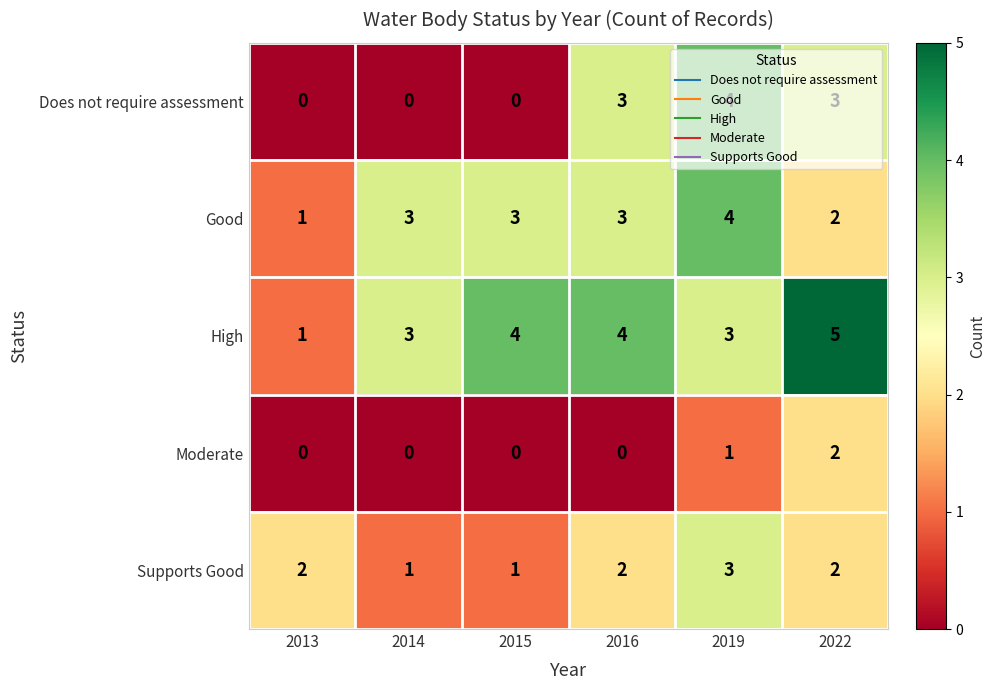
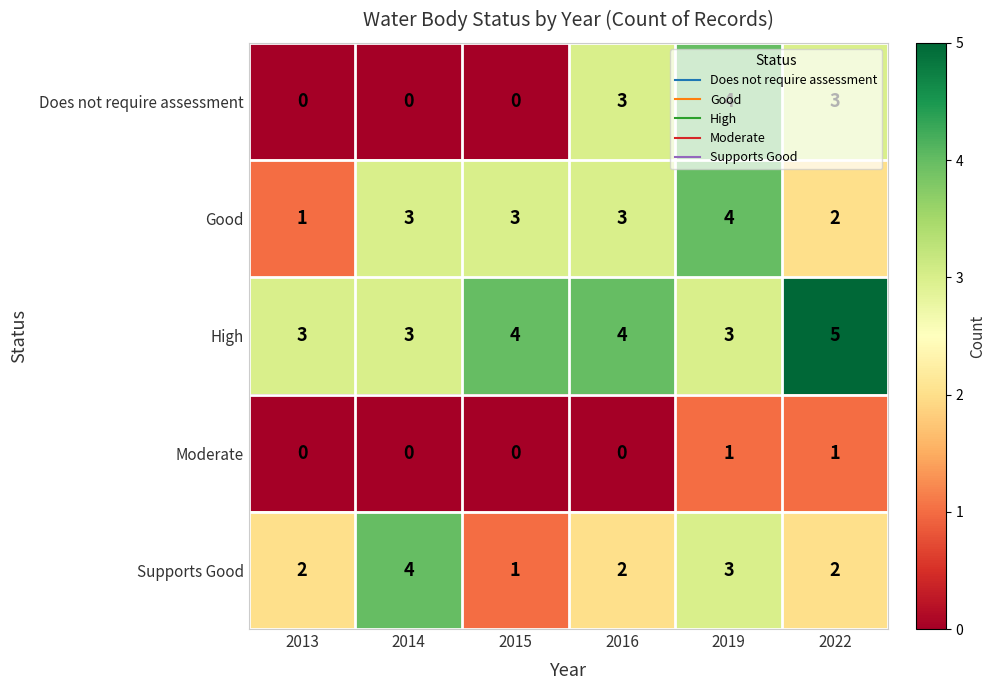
High, 2013: 1 -> 3
Moderate, 2022: 2 -> 1
Supports Good, 2014: 1 -> 4
